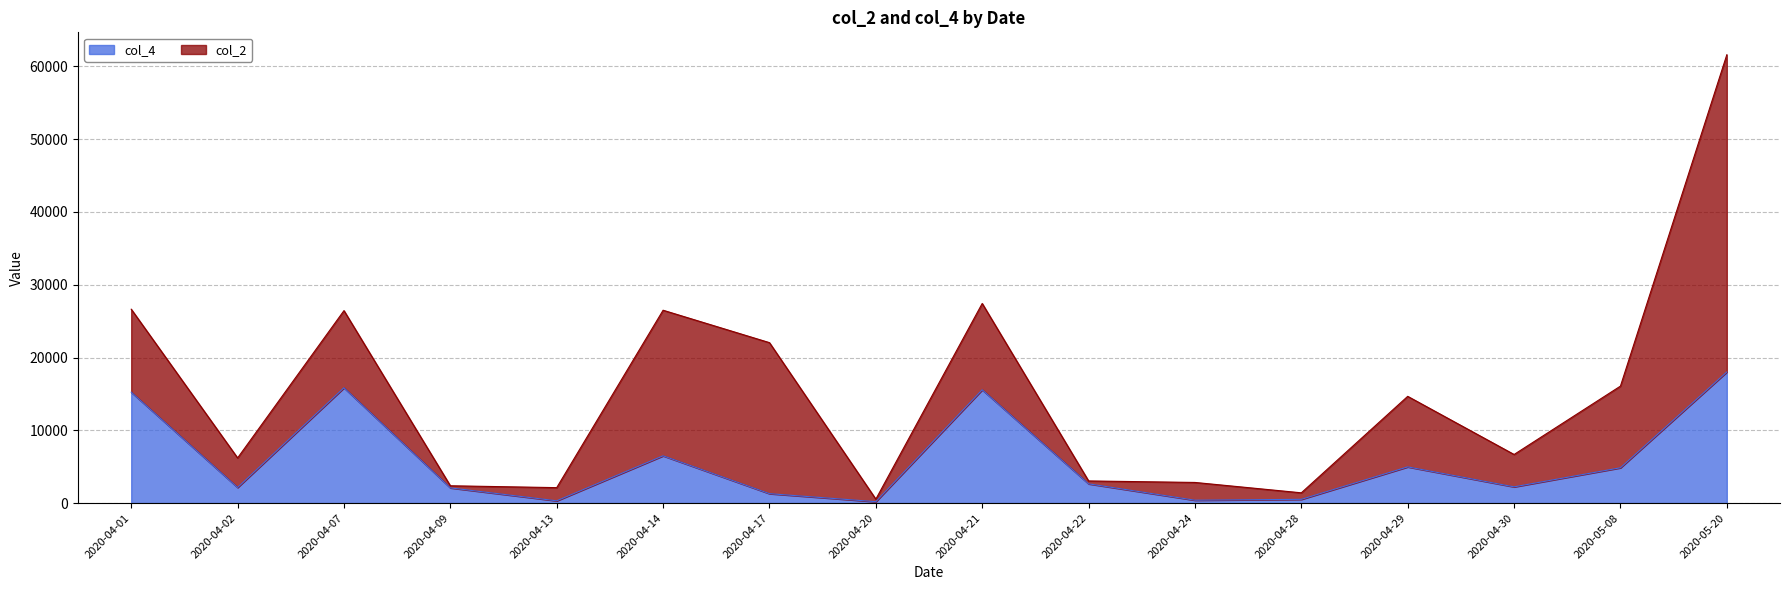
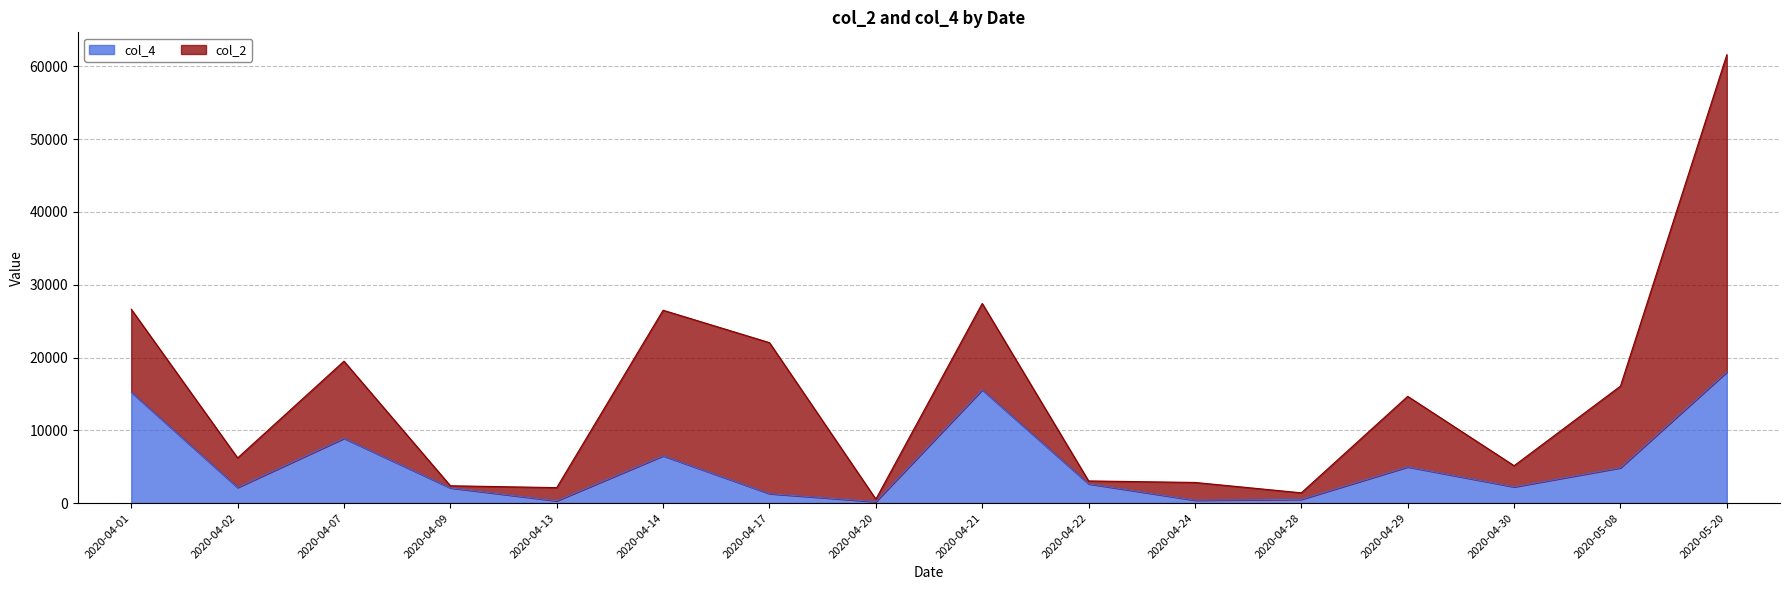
col_4, 2020-04-07: 16000 -> 9000
col_2, 2020-04-30: 4000 -> 3000
